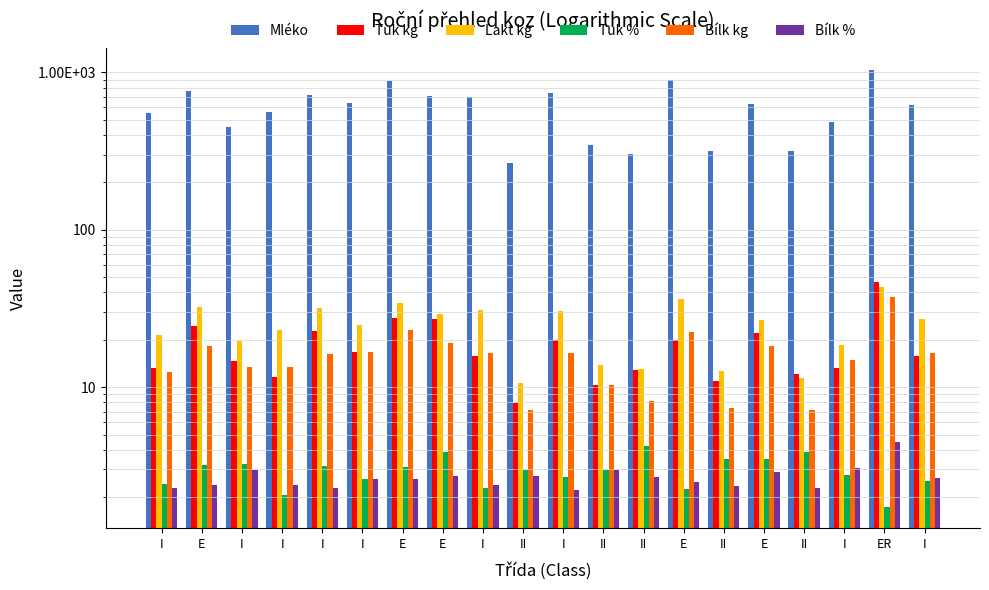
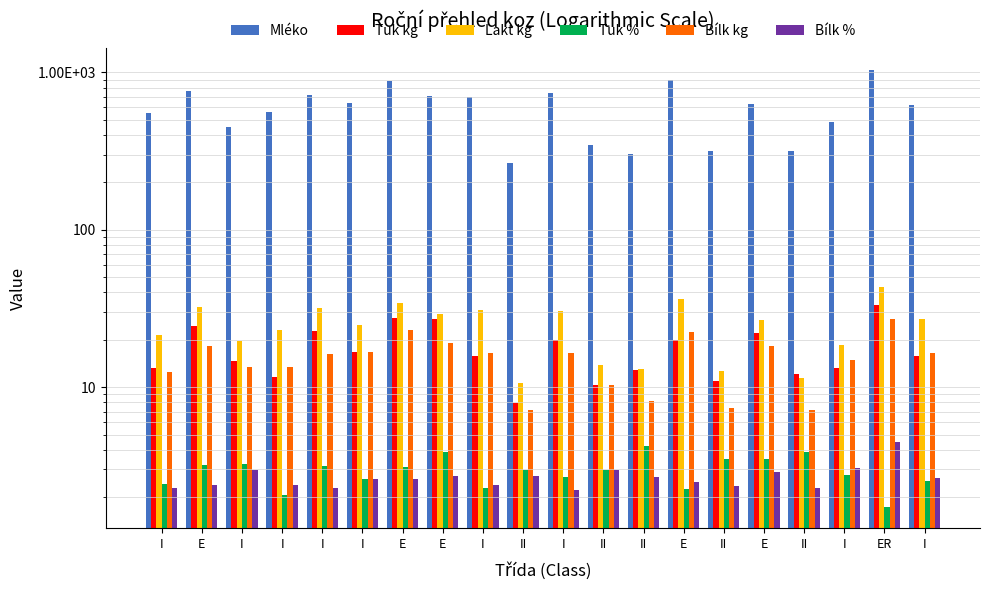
Tuk kg, ER: 47 -> 34
Bílk kg, ER: 37 -> 27
